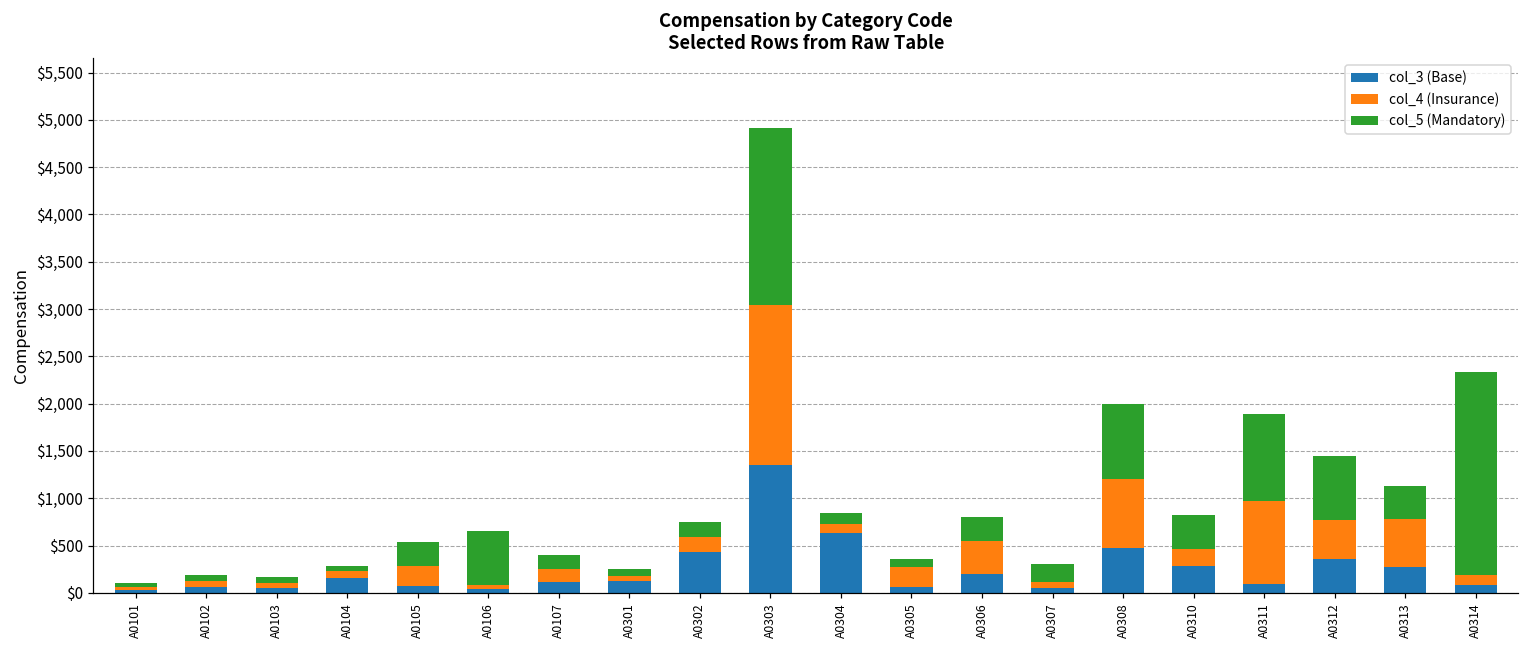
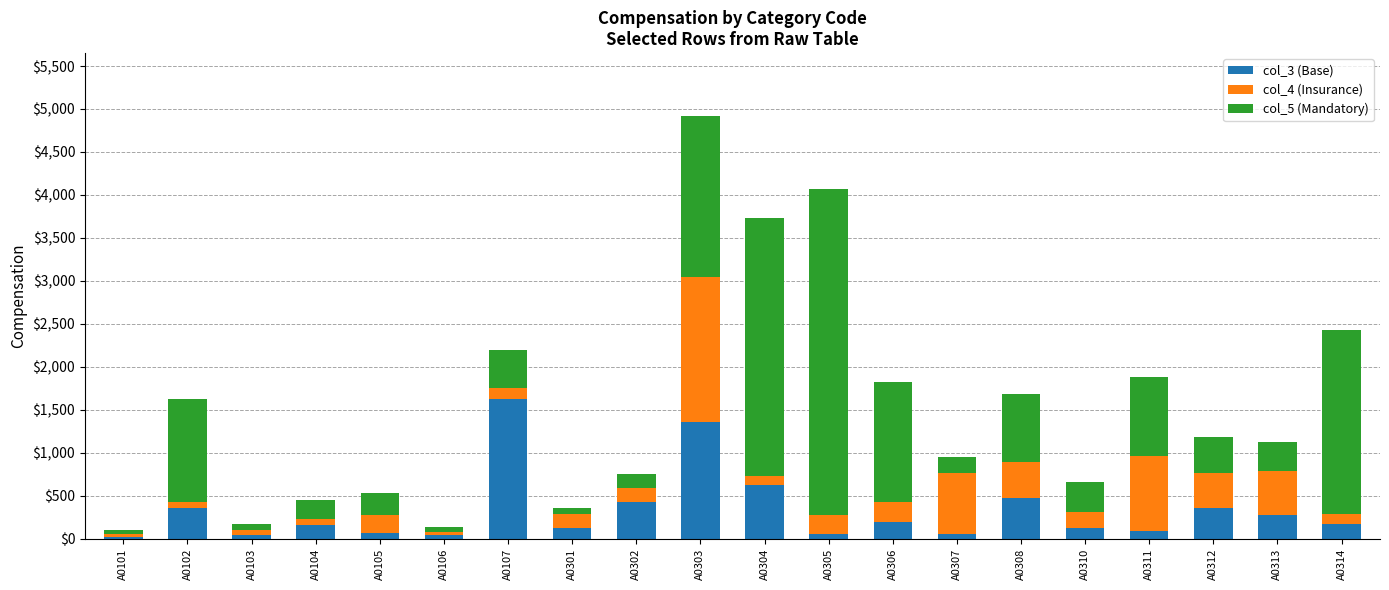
col_3 (Base), A0102: $100 -> $400
col_5 (Mandatory), A0102: $100 -> $1,200
col_5 (Mandatory), A0104: $0 -> $200
col_5 (Mandatory), A0106: $600 -> $100
col_3 (Base), A0107: $100 -> $1,600
col_5 (Mandatory), A0107: $200 -> $400
col_4 (Insurance), A0301: $100 -> $200
col_5 (Mandatory), A0304: $100 -> $3,000
col_5 (Mandatory), A0305: $100 -> $3,800
col_4 (Insurance), A0306: $400 -> $200
col_5 (Mandatory), A0306: $200 -> $1,400
col_4 (Insurance), A0307: $100 -> $700
col_4 (Insurance), A0308: $700 -> $400
col_3 (Base), A0310: $300 -> $100
col_5 (Mandatory), A0312: $700 -> $400
col_3 (Base), A0314: $100 -> $200
